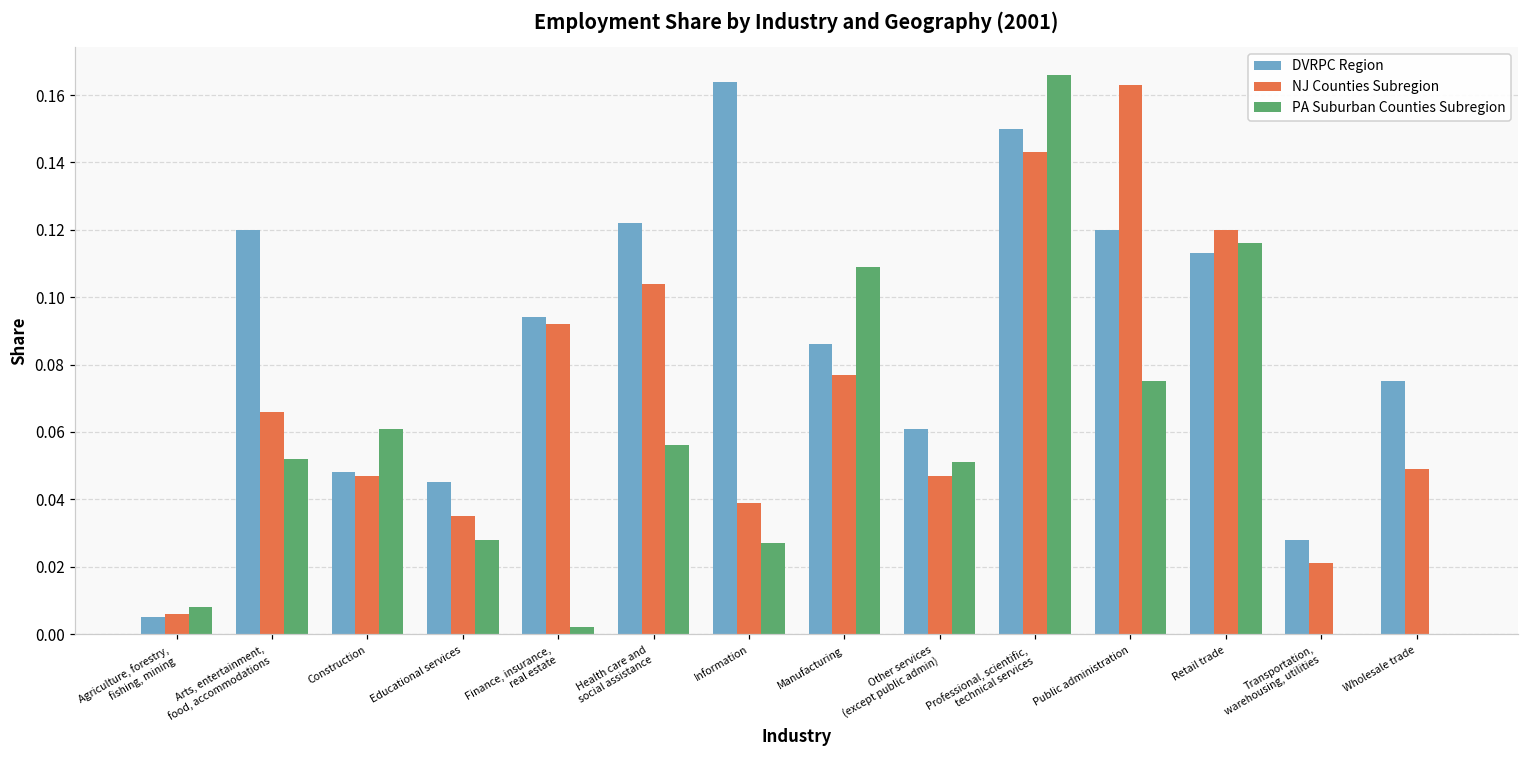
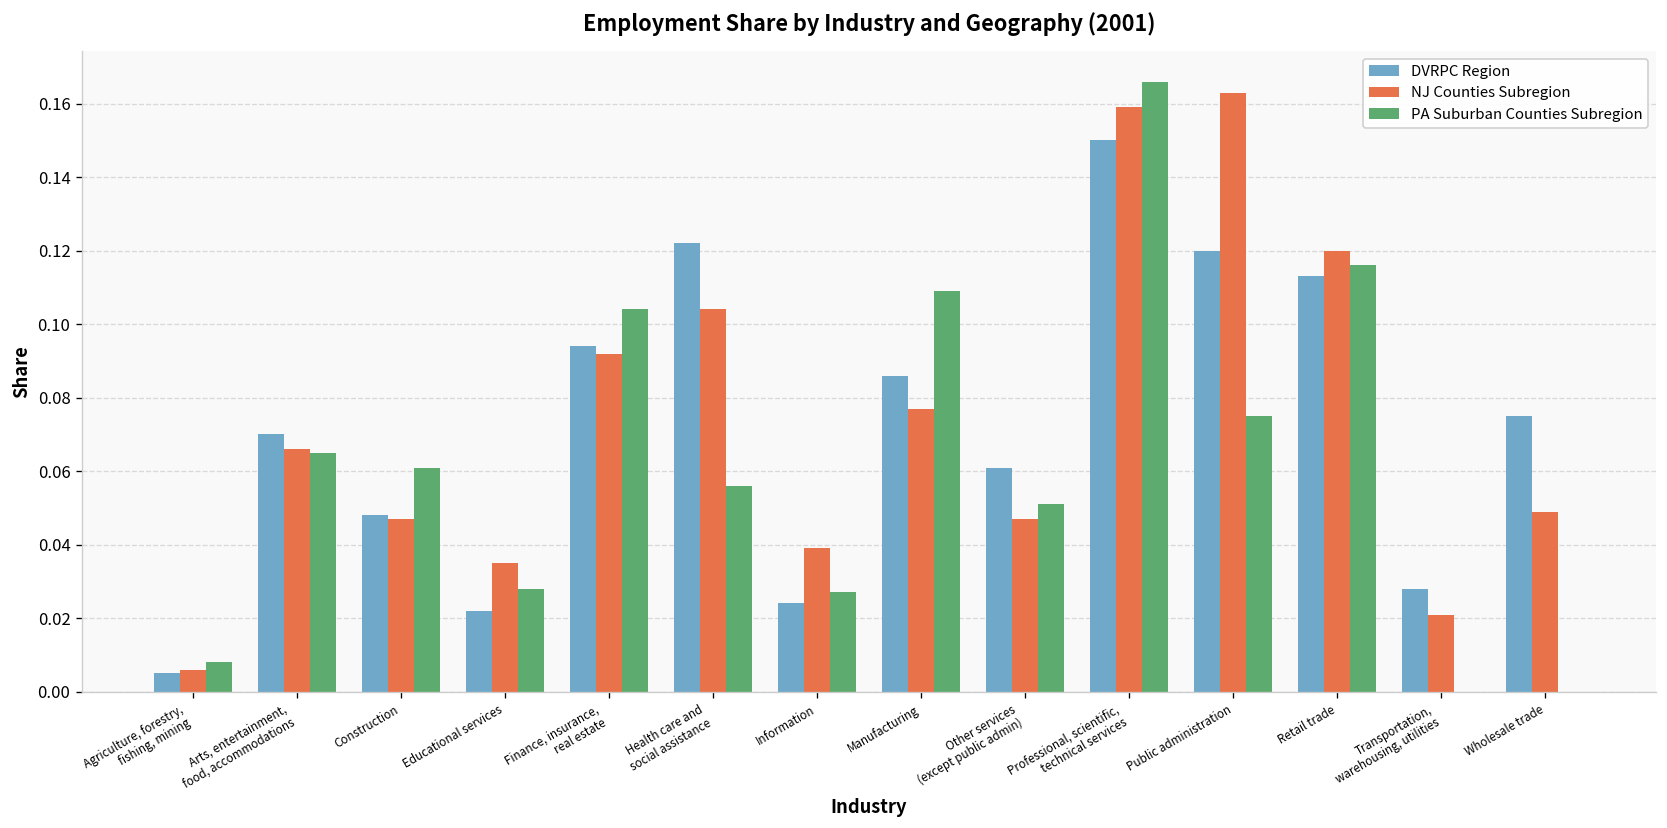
DVRPC Region, Arts, entertainment, food, accommodations: 0.12 -> 0.07
PA Suburban Counties Subregion, Arts, entertainment, food, accommodations: 0.052 -> 0.065
DVRPC Region, Educational services: 0.045 -> 0.022
PA Suburban Counties Subregion, Finance, insurance, real estate: 0.002 -> 0.104
DVRPC Region, Information: 0.164 -> 0.024
NJ Counties Subregion, Professional, scientific, technical services: 0.143 -> 0.159
